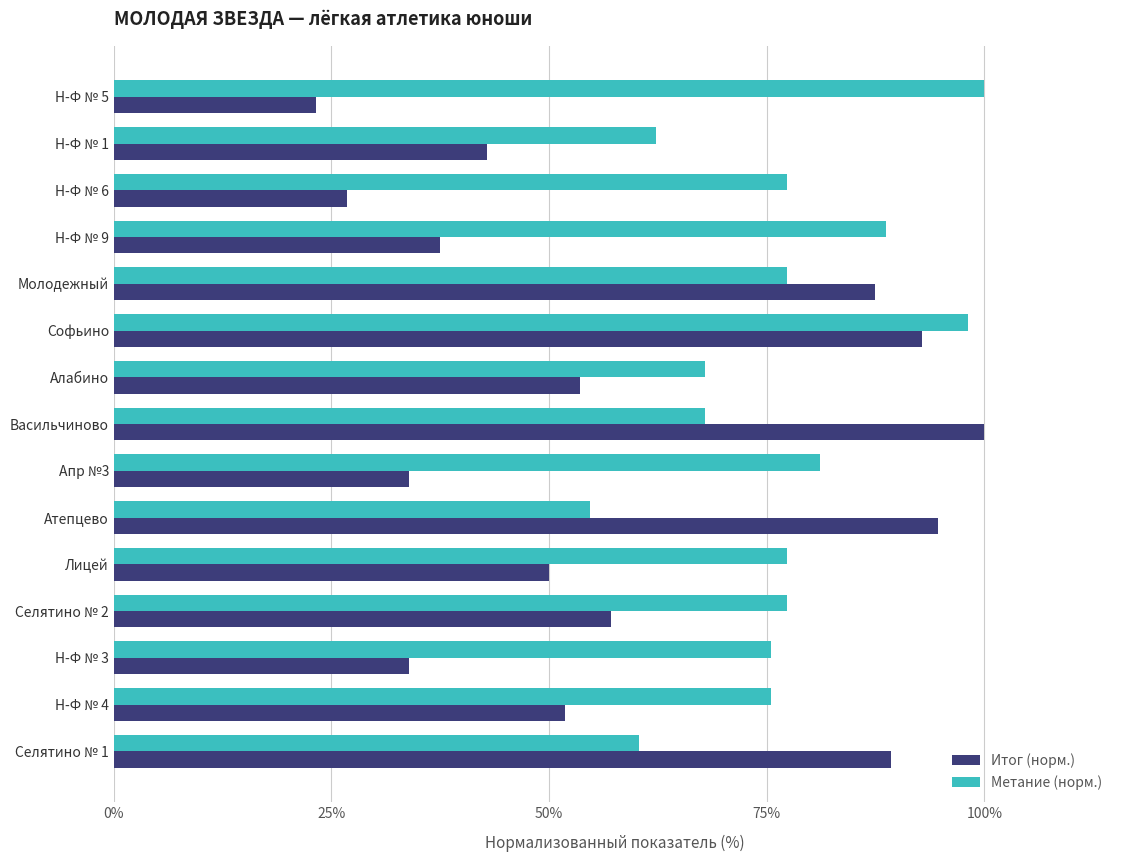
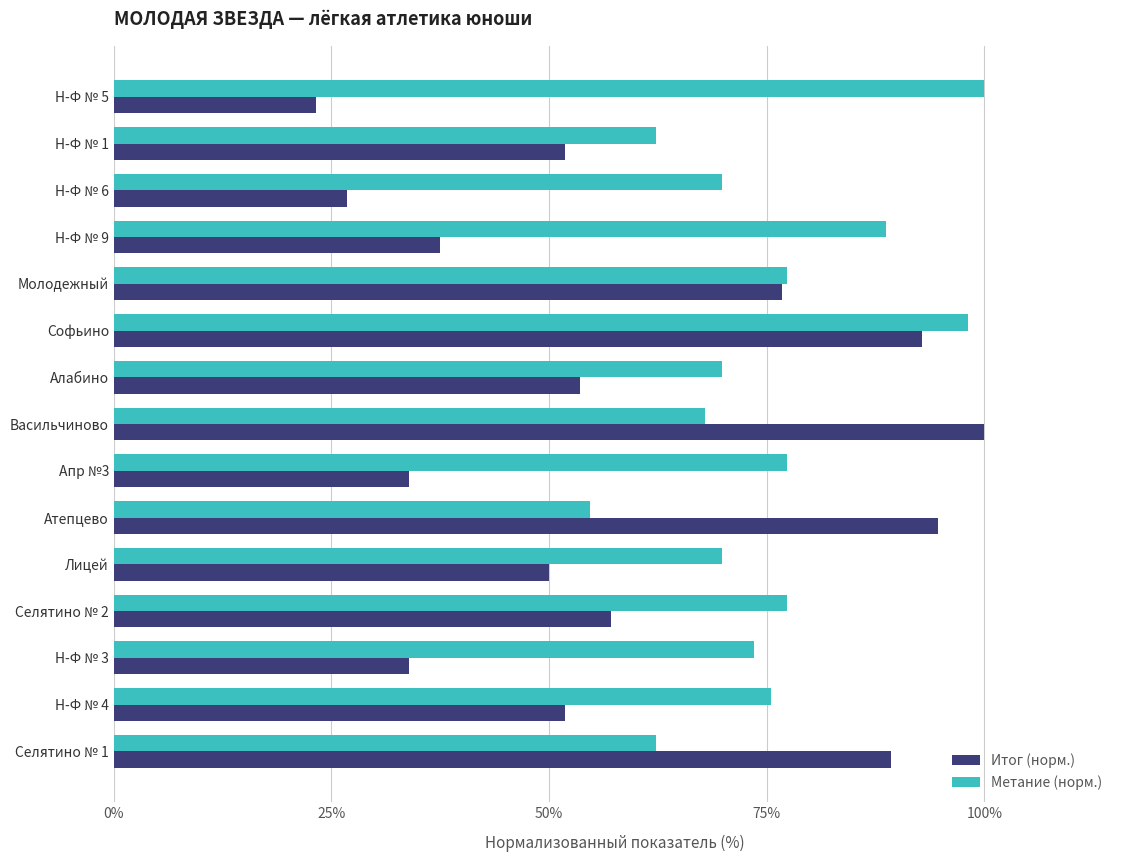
Итог (норм.), Н-Ф № 1: 43% -> 52%
Метание (норм.), Н-Ф № 6: 77% -> 70%
Итог (норм.), Молодежный: 88% -> 77%
Метание (норм.), Алабино: 68% -> 70%
Метание (норм.), Апр №3: 81% -> 77%
Метание (норм.), Лицей: 77% -> 70%
Метание (норм.), Н-Ф № 3: 75% -> 74%
Метание (норм.), Селятино № 1: 60% -> 62%
